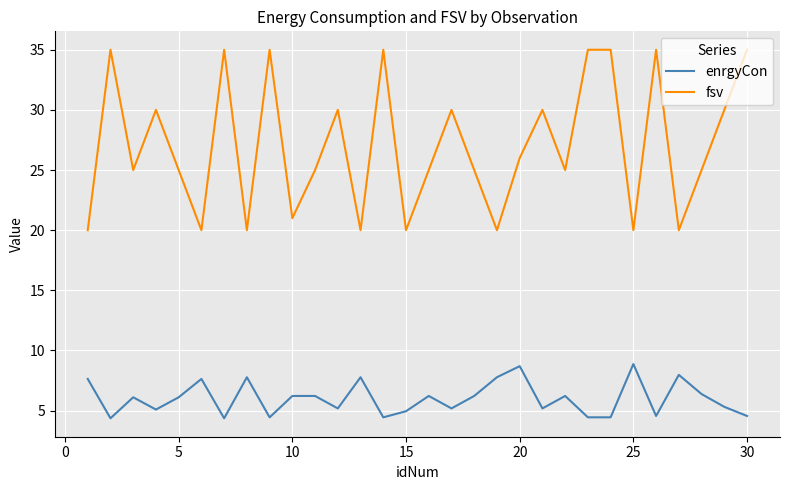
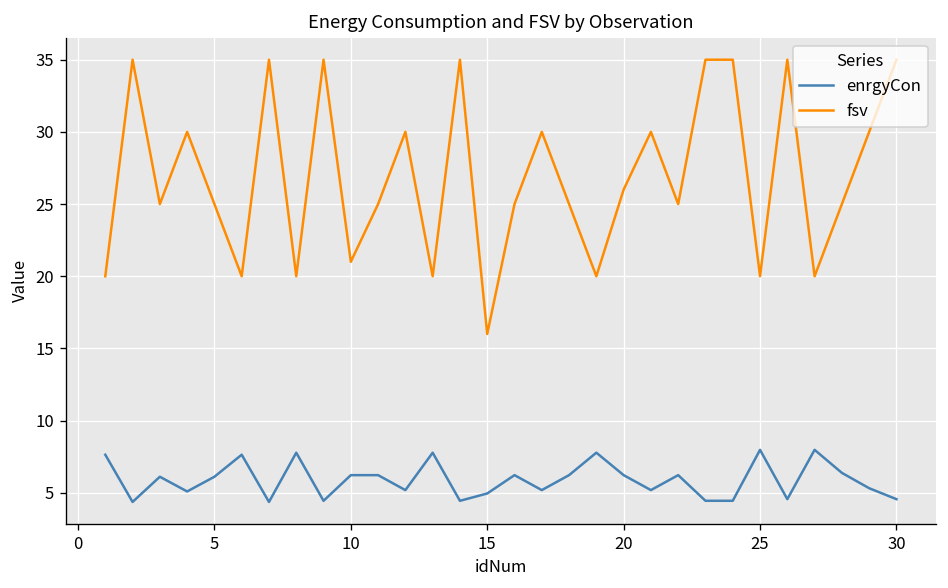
fsv, 15: 20 -> 16
enrgyCon, 20: 8.7 -> 6.2
enrgyCon, 25: 8.9 -> 8.0
